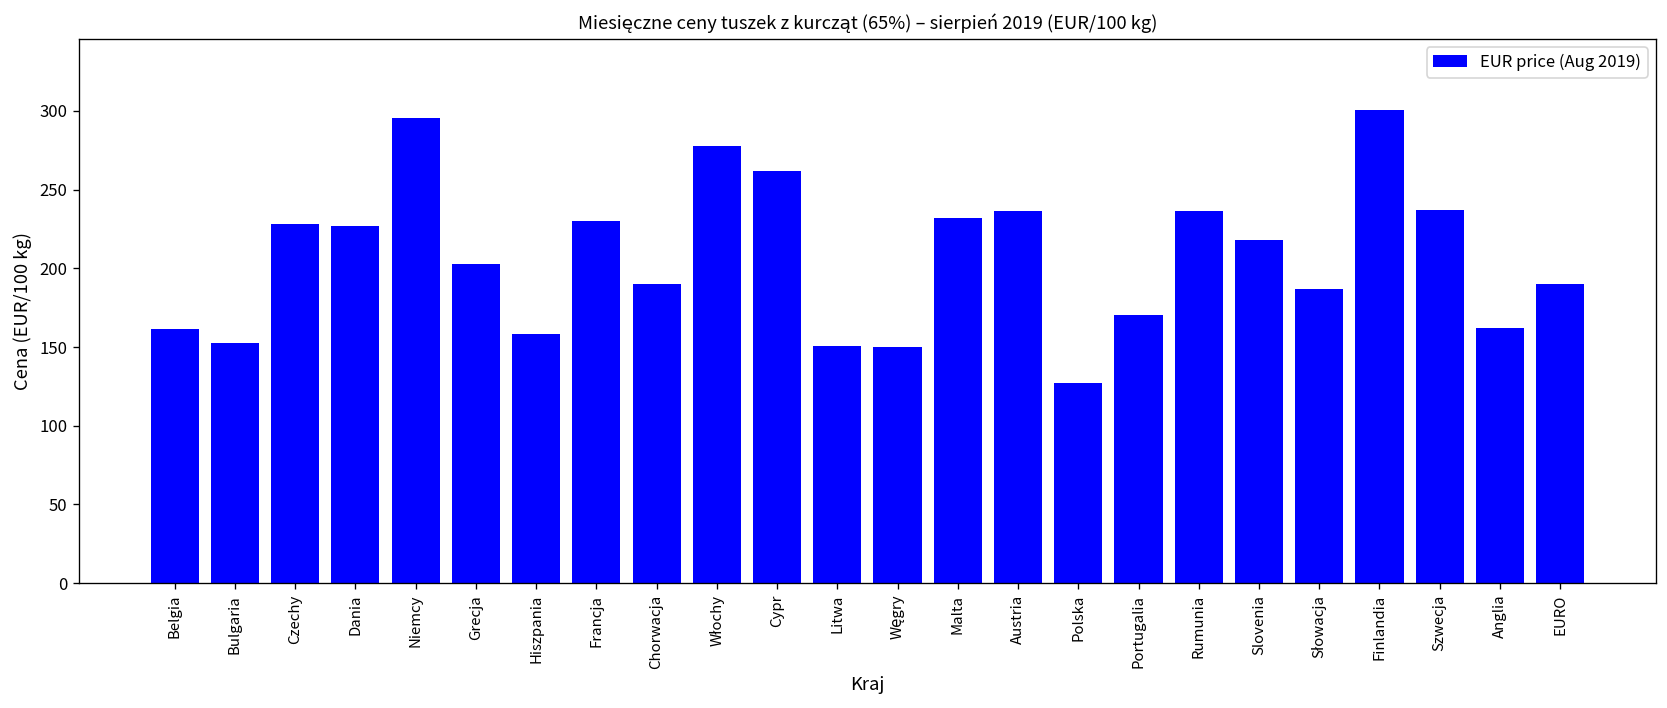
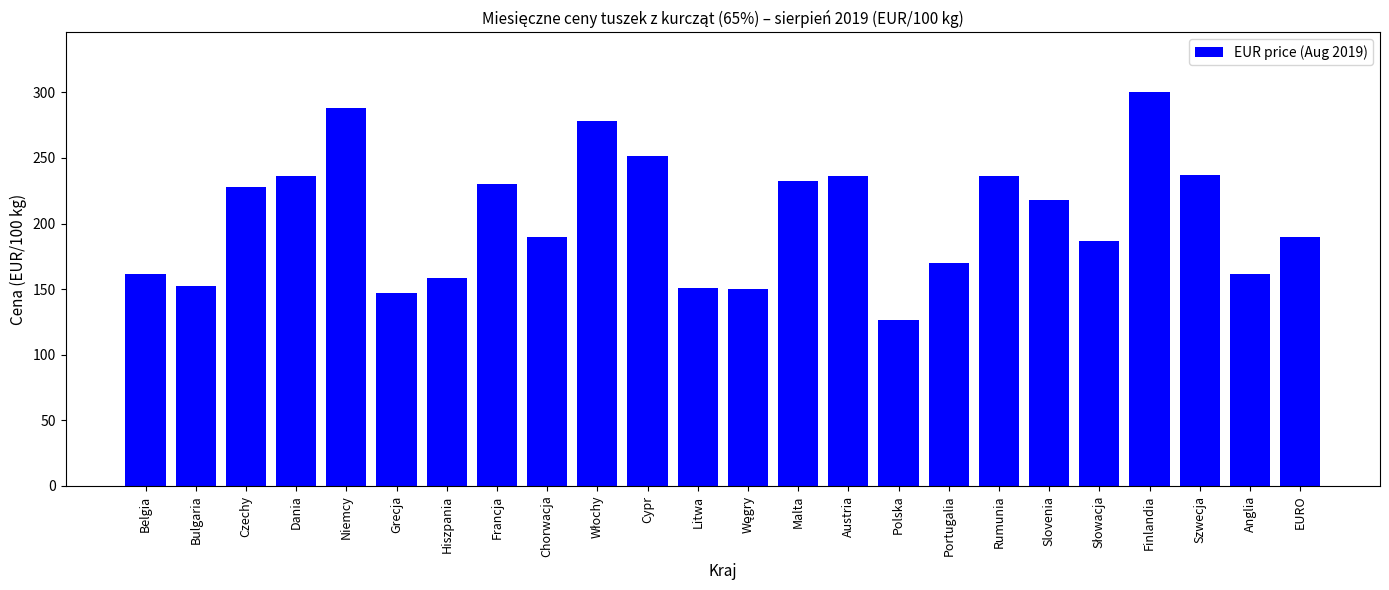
Dania: 227 -> 236
Niemcy: 295 -> 288
Grecja: 203 -> 147
Cypr: 262 -> 251
